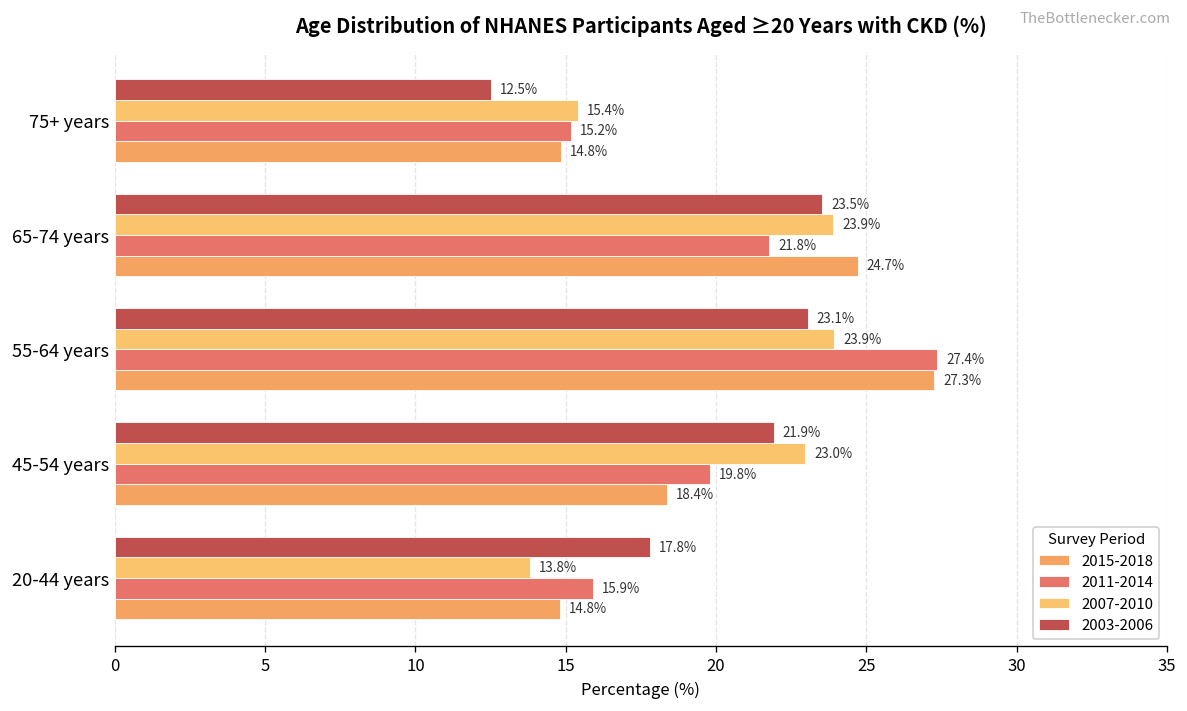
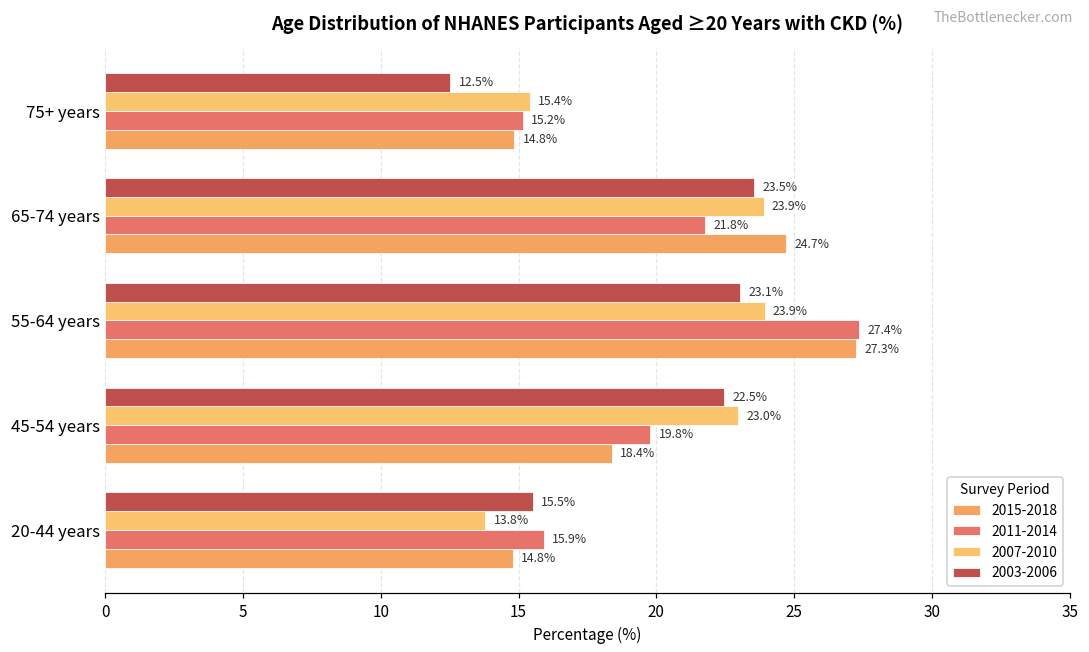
2003-2006, 45-54 years: 21.9% -> 22.5%
2003-2006, 20-44 years: 17.8% -> 15.5%
